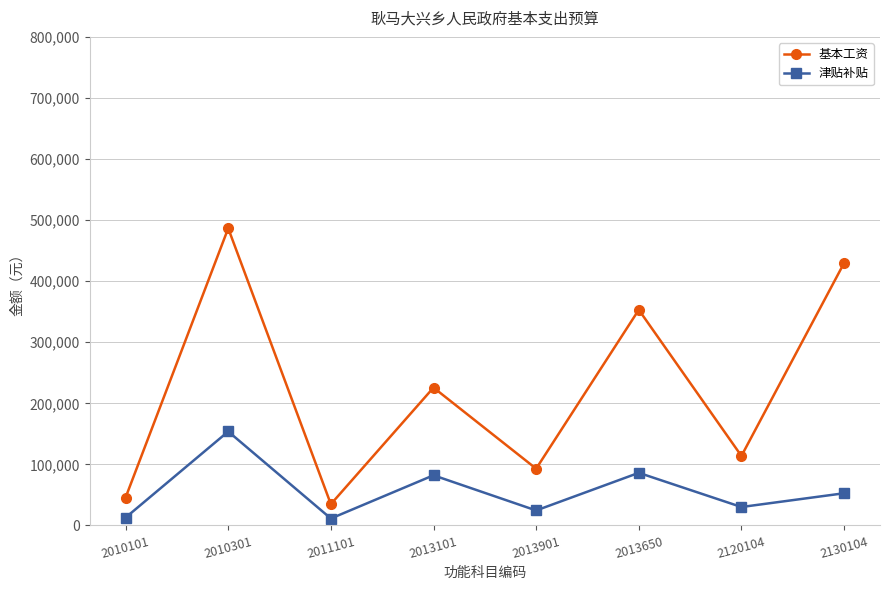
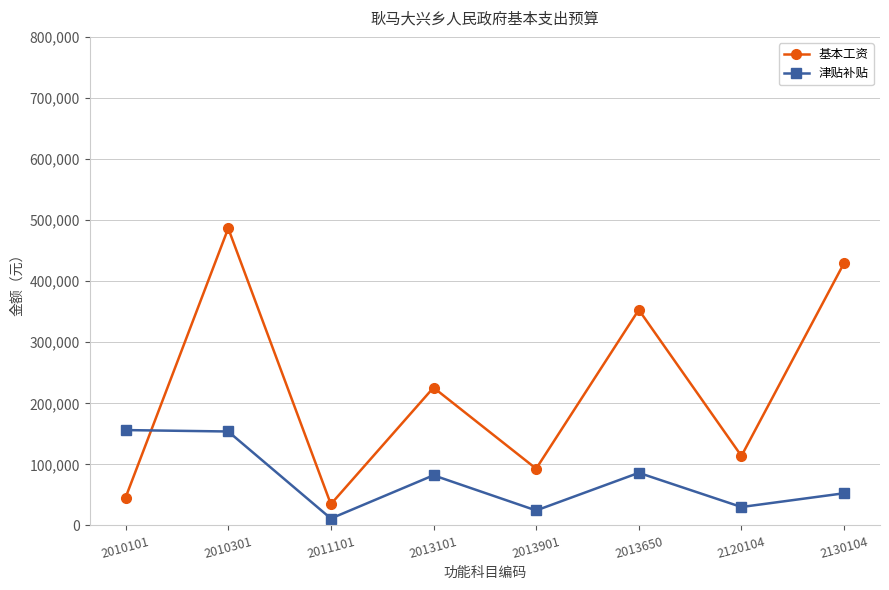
津贴补贴, 2010101: 10,000 -> 160,000
